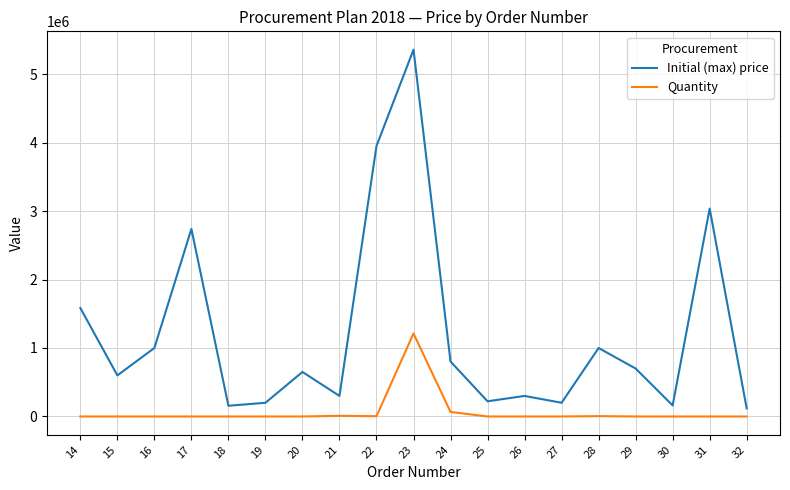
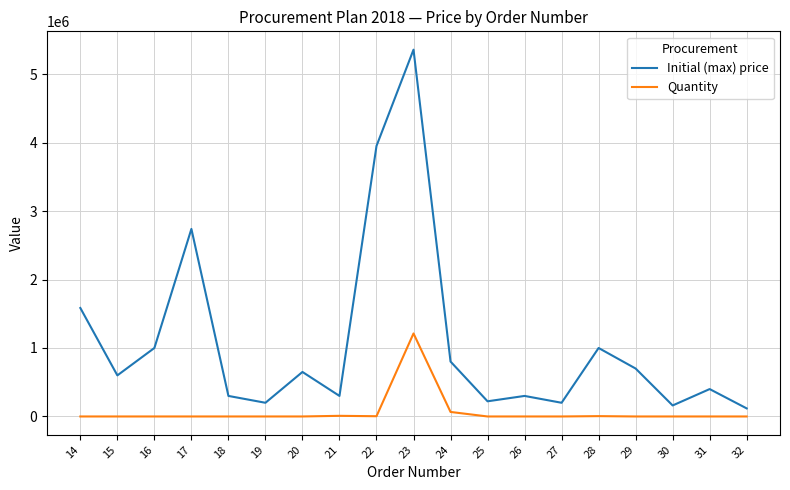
Initial (max) price, 18: 200000 -> 300000
Initial (max) price, 31: 3000000 -> 400000
